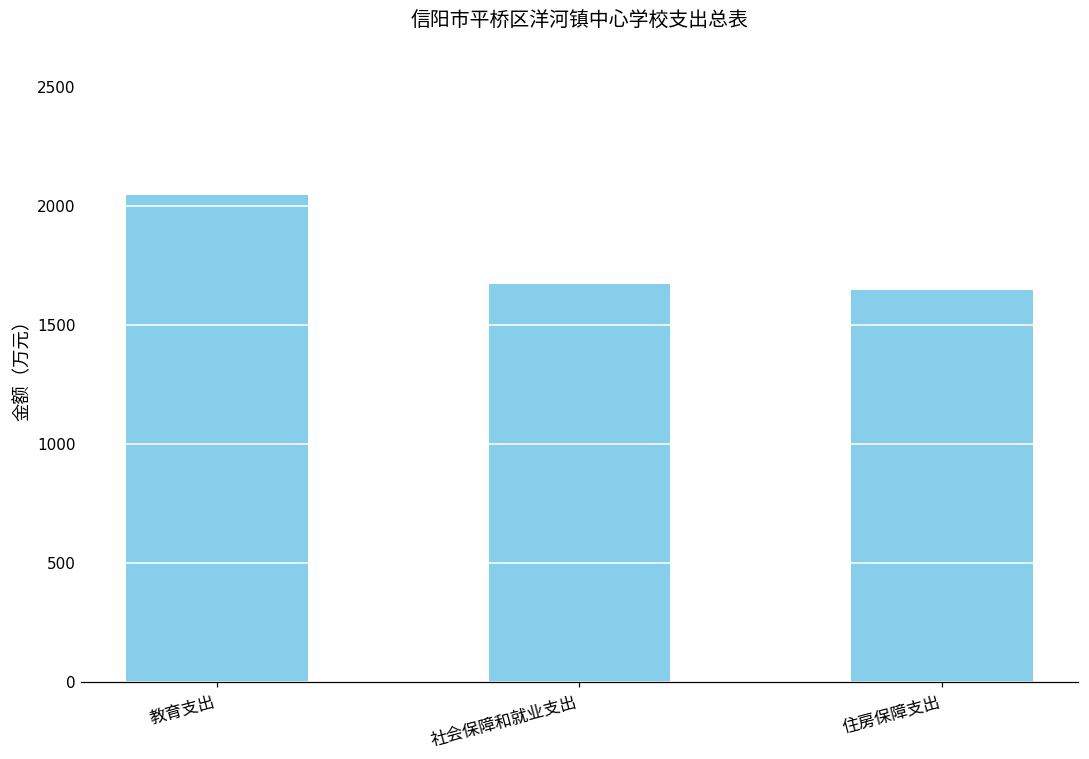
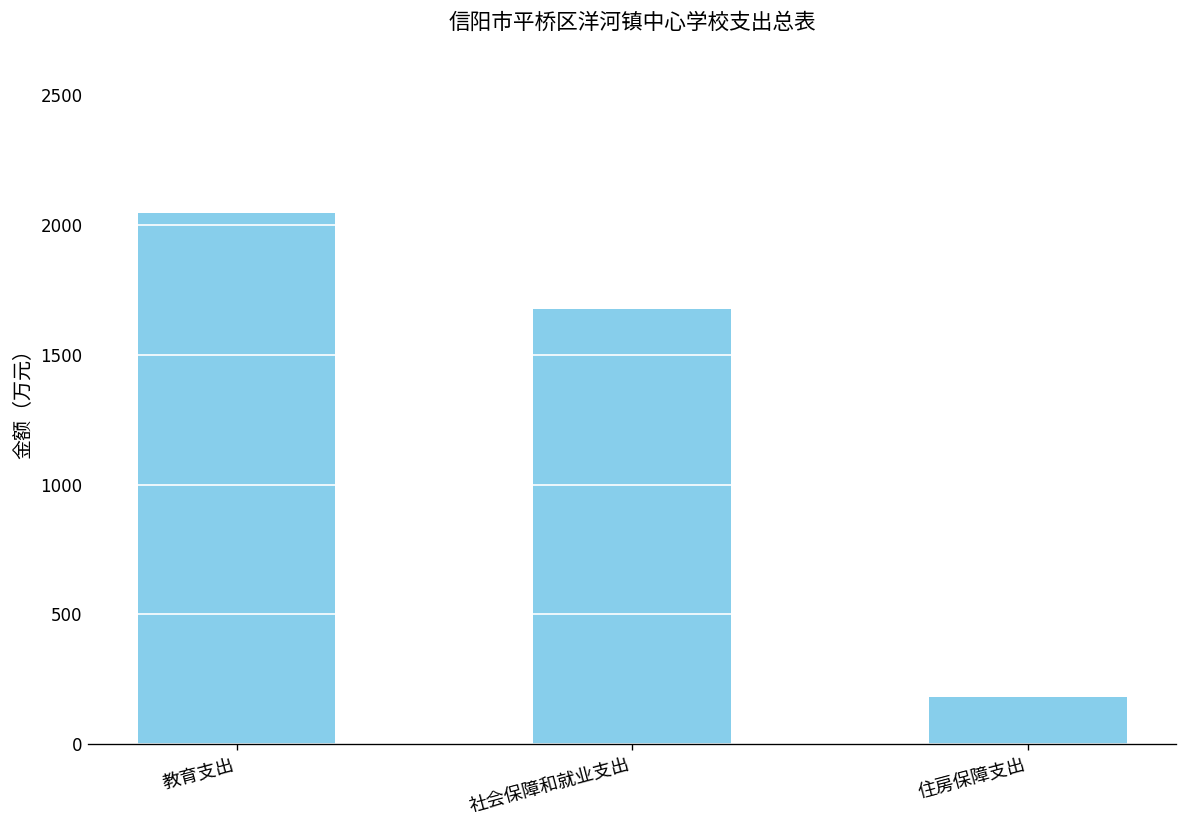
住房保障支出: 1650 -> 180
